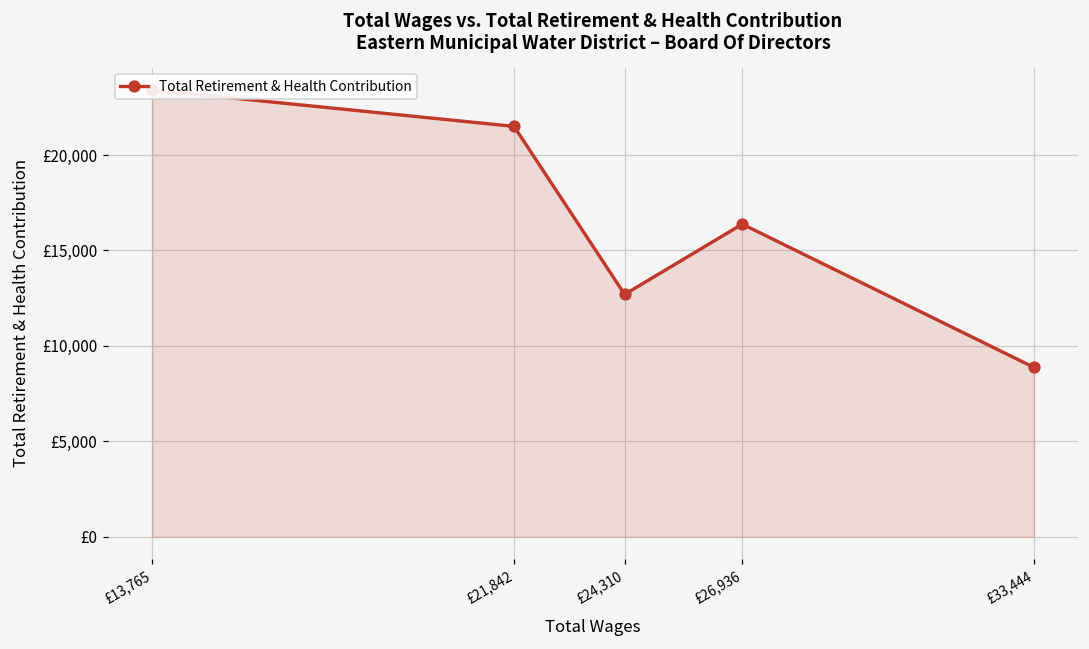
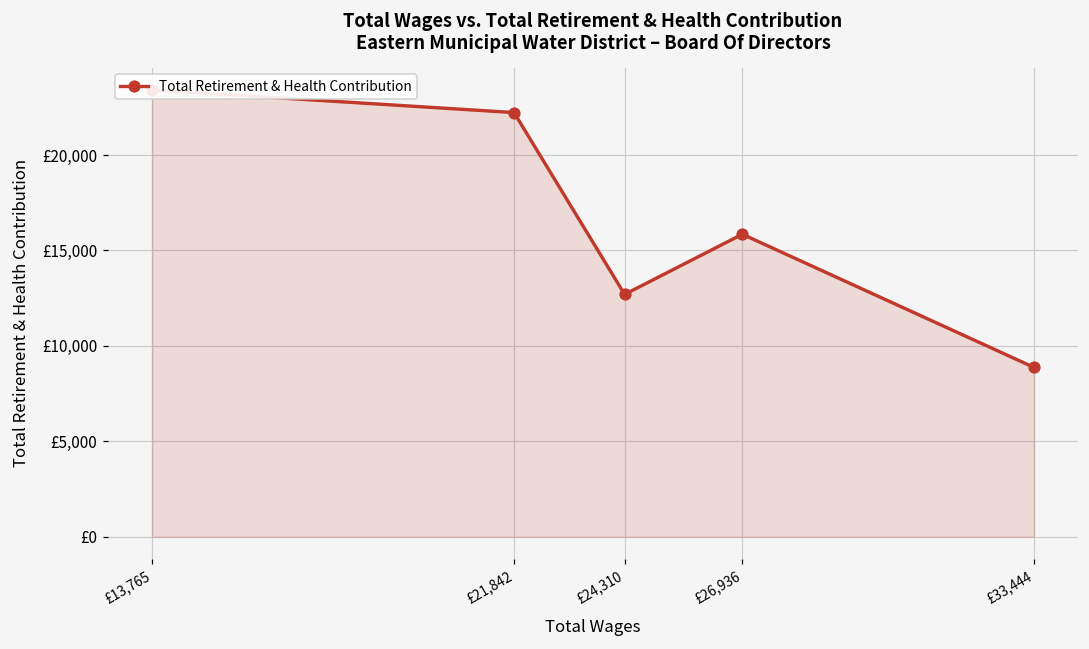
£21,842: £21,500 -> £22,200
£26,936: £16,400 -> £15,900
